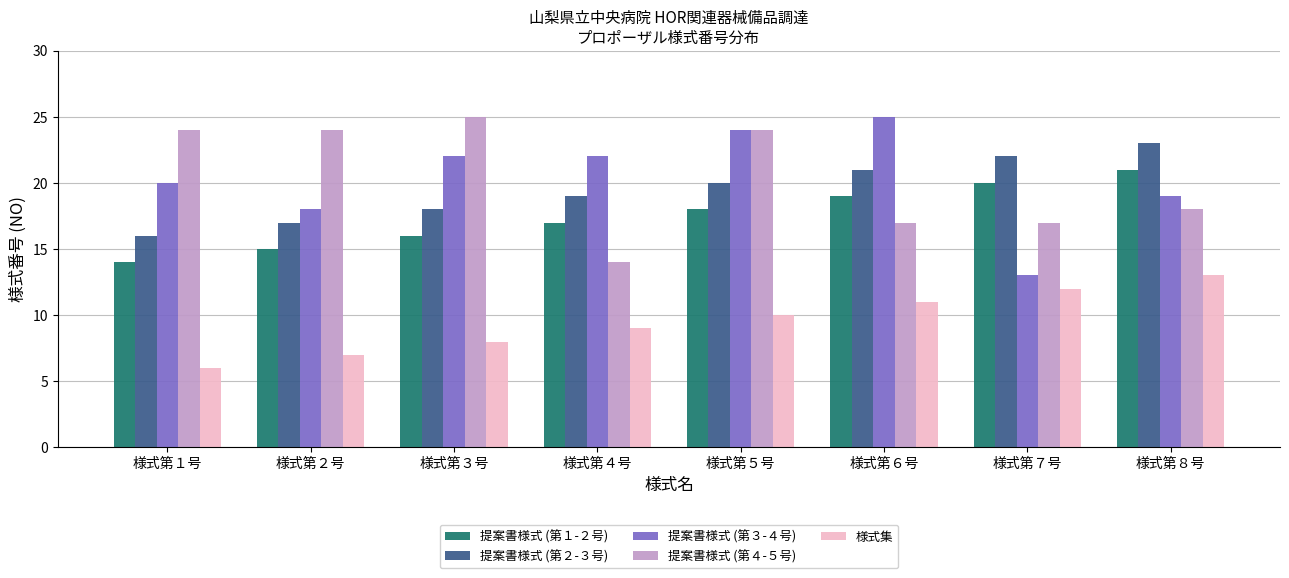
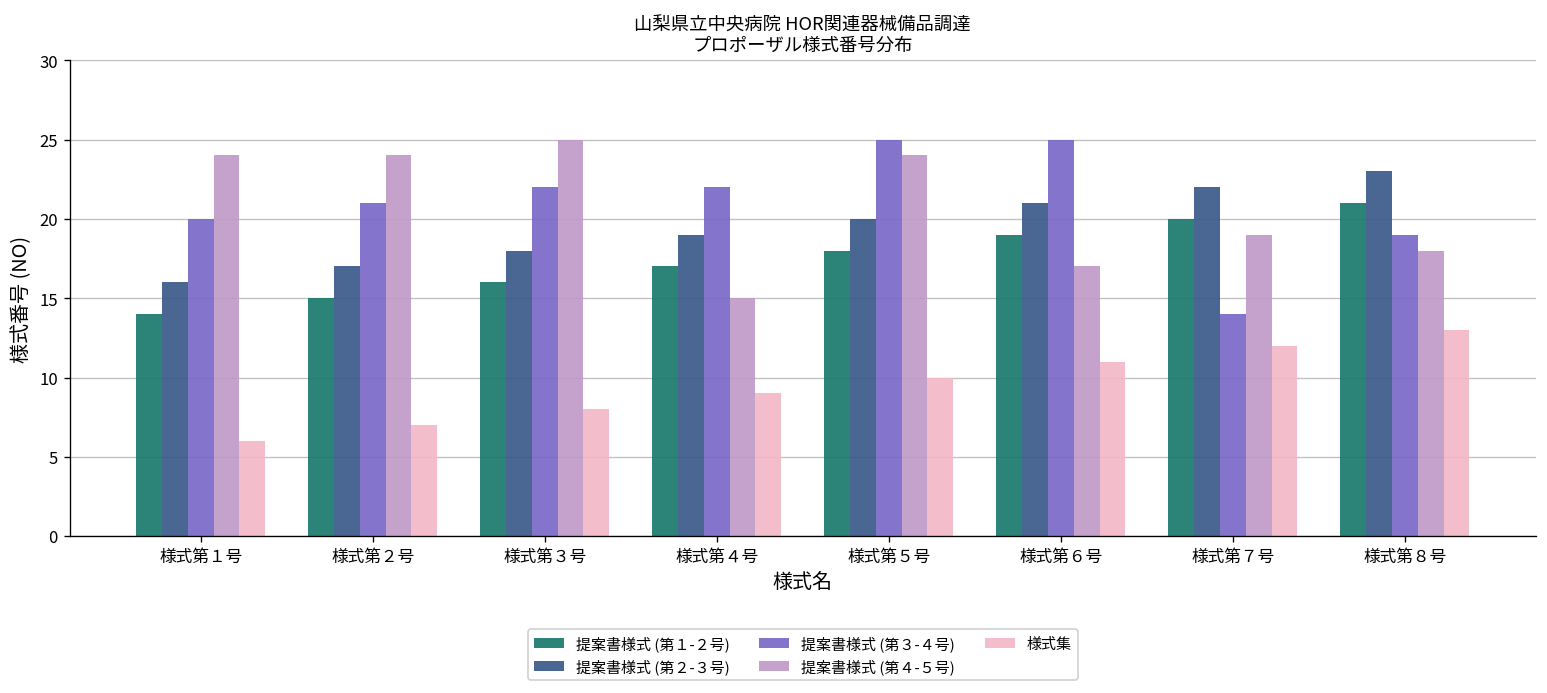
提案書様式 (第３-４号), 様式第２号: 18 -> 21
提案書様式 (第４-５号), 様式第４号: 14 -> 15
提案書様式 (第３-４号), 様式第５号: 24 -> 25
提案書様式 (第３-４号), 様式第７号: 13 -> 14
提案書様式 (第４-５号), 様式第７号: 17 -> 19
